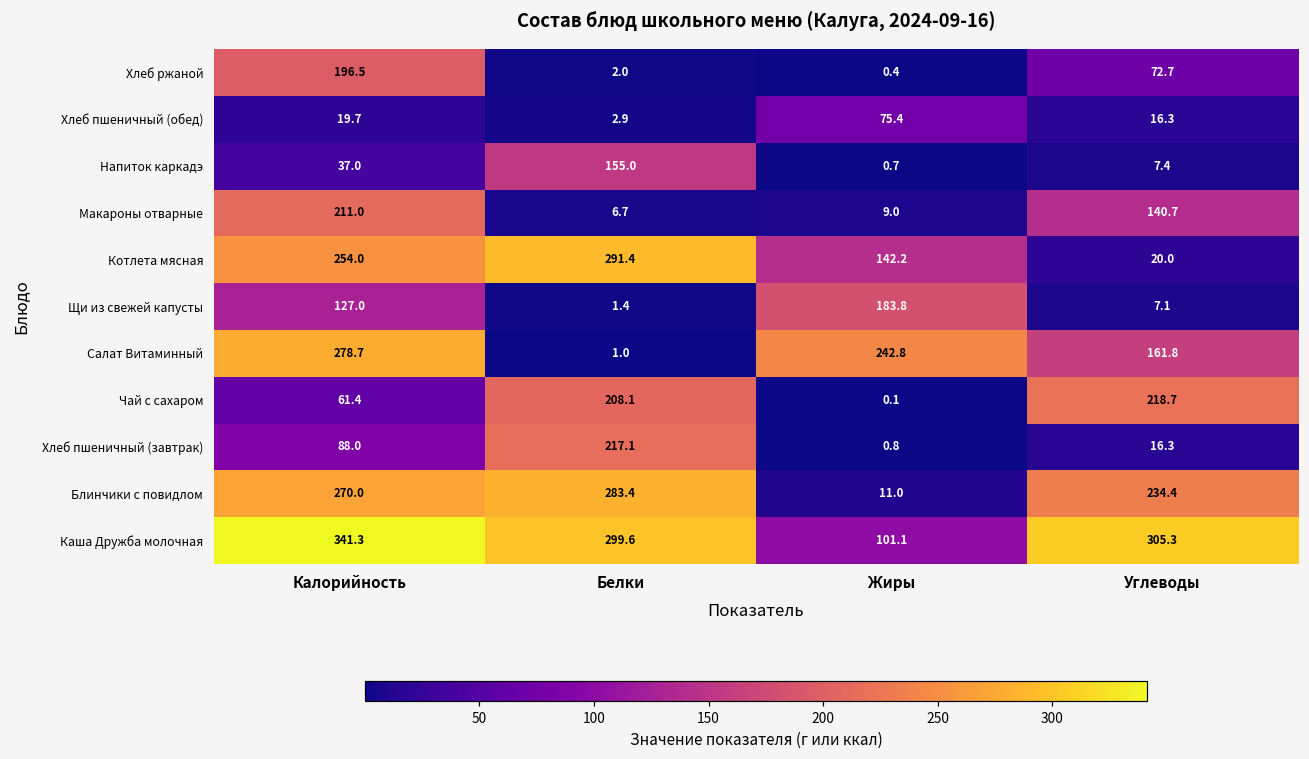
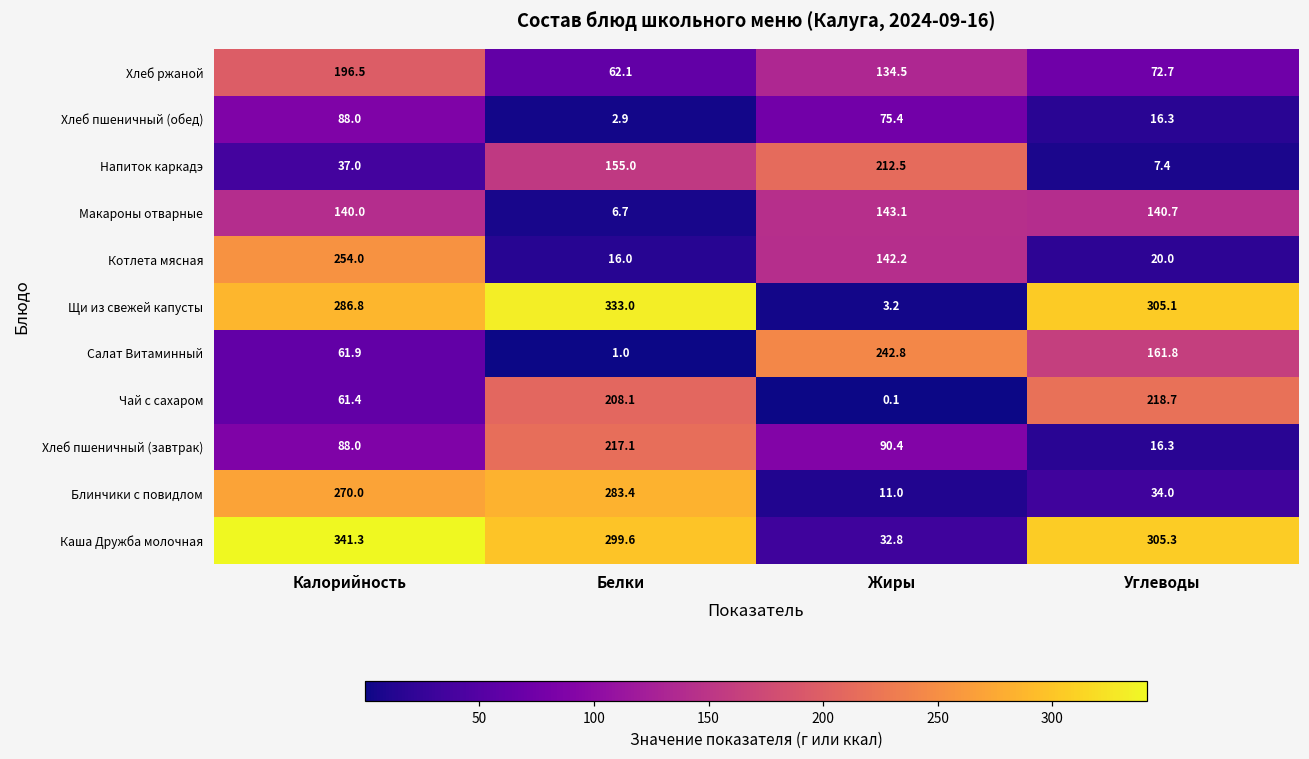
Хлеб ржаной, Белки: 2.0 -> 62.1
Хлеб ржаной, Жиры: 0.4 -> 134.5
Хлеб пшеничный (обед), Калорийность: 19.7 -> 88.0
Напиток каркадэ, Жиры: 0.7 -> 212.5
Макароны отварные, Калорийность: 211.0 -> 140.0
Макароны отварные, Жиры: 9.0 -> 143.1
Котлета мясная, Белки: 291.4 -> 16.0
Щи из свежей капусты, Калорийность: 127.0 -> 286.8
Щи из свежей капусты, Белки: 1.4 -> 333.0
Щи из свежей капусты, Жиры: 183.8 -> 3.2
Щи из свежей капусты, Углеводы: 7.1 -> 305.1
Салат Витаминный, Калорийность: 278.7 -> 61.9
Хлеб пшеничный (завтрак), Жиры: 0.8 -> 90.4
Блинчики с повидлом, Углеводы: 234.4 -> 34.0
Каша Дружба молочная, Жиры: 101.1 -> 32.8
